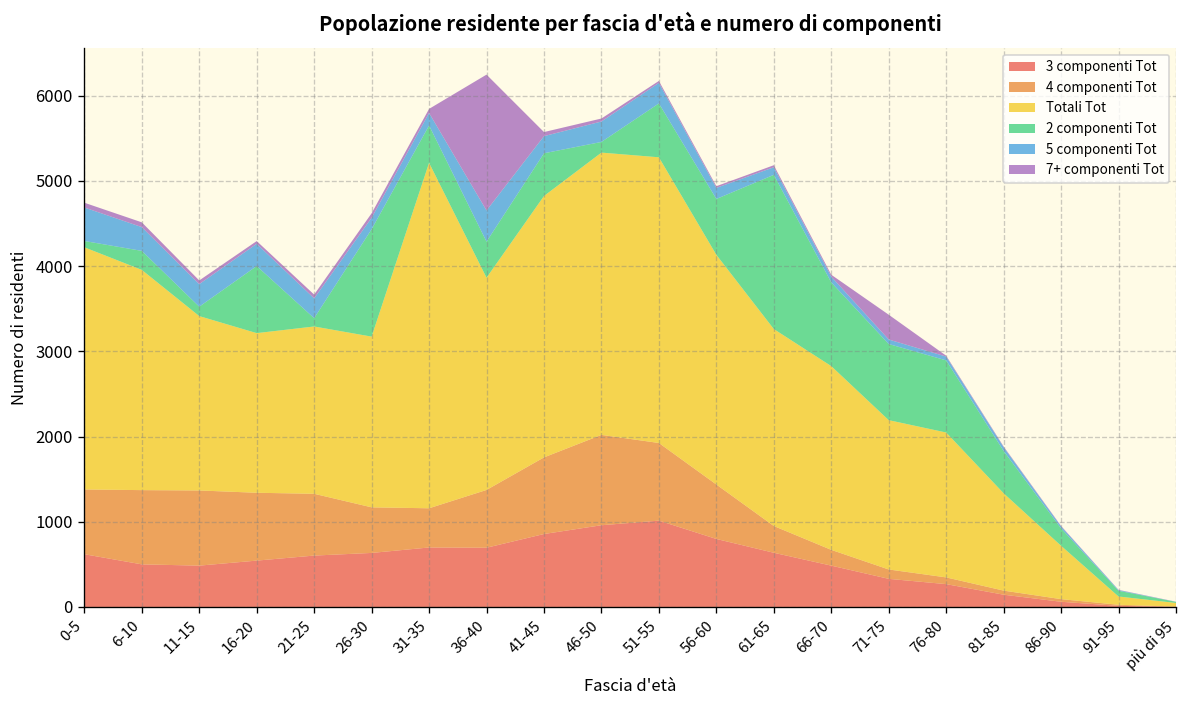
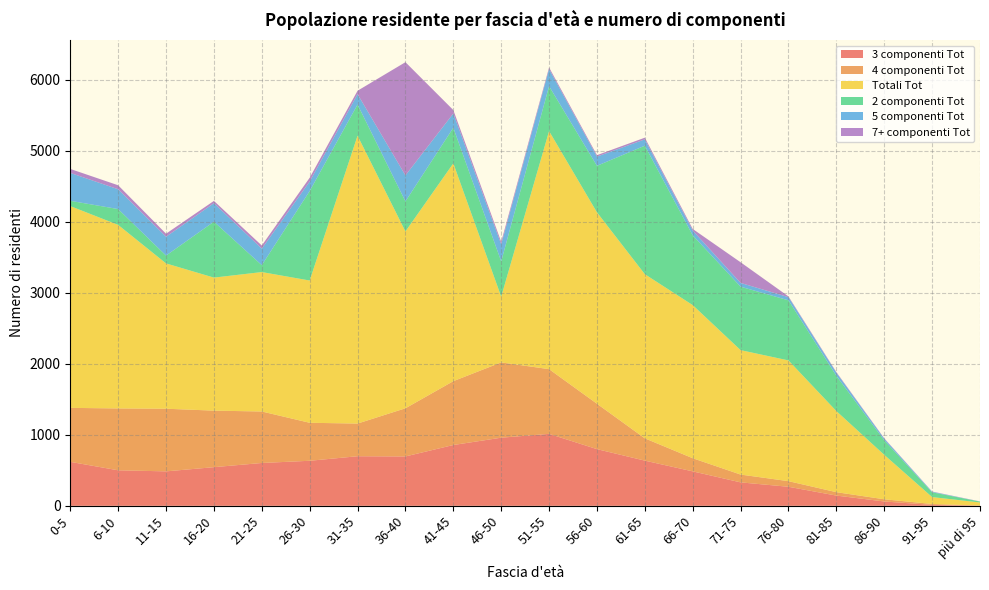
Totali Tot, 46-50: 3300 -> 900
2 componenti Tot, 46-50: 100 -> 500
